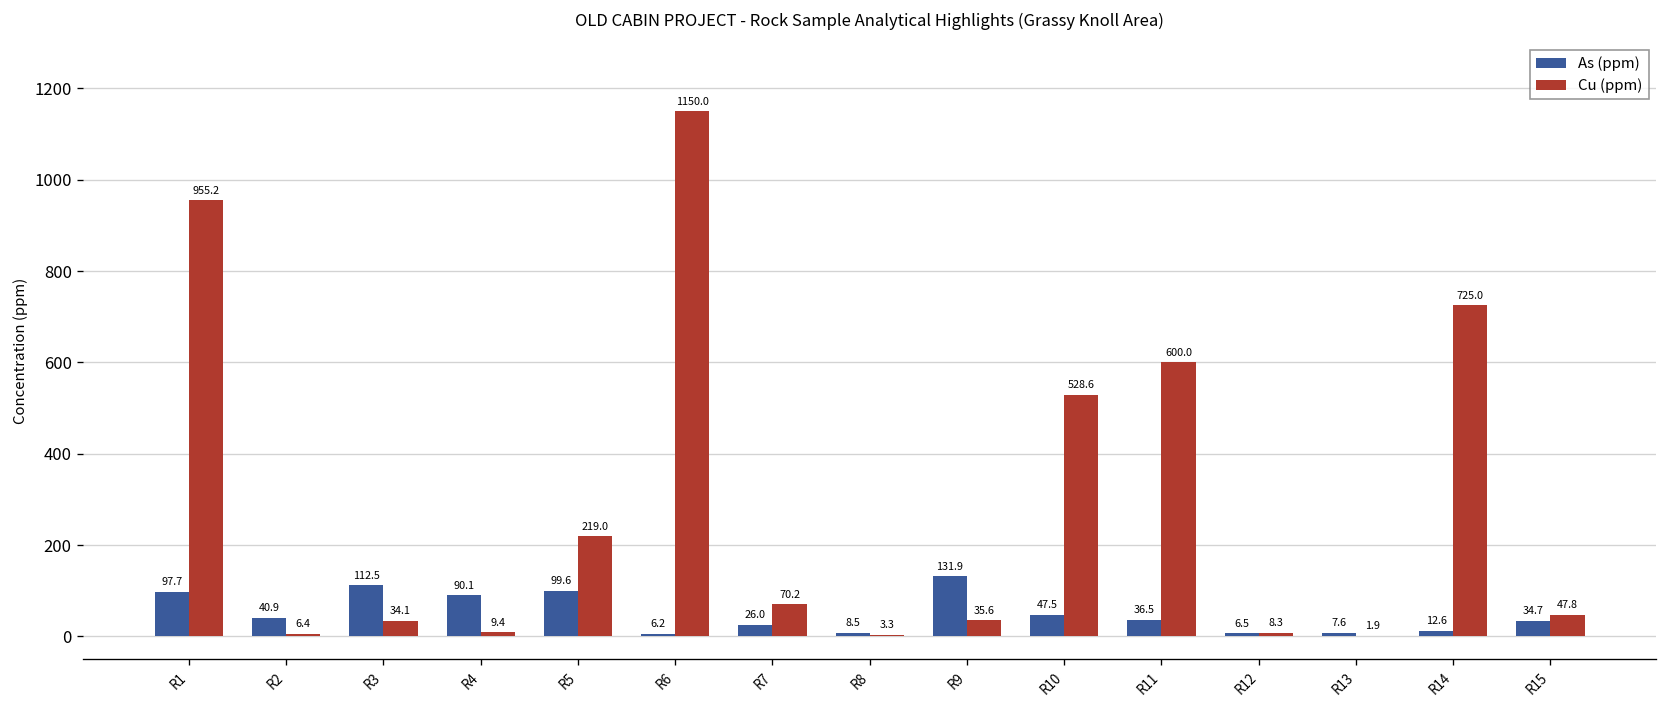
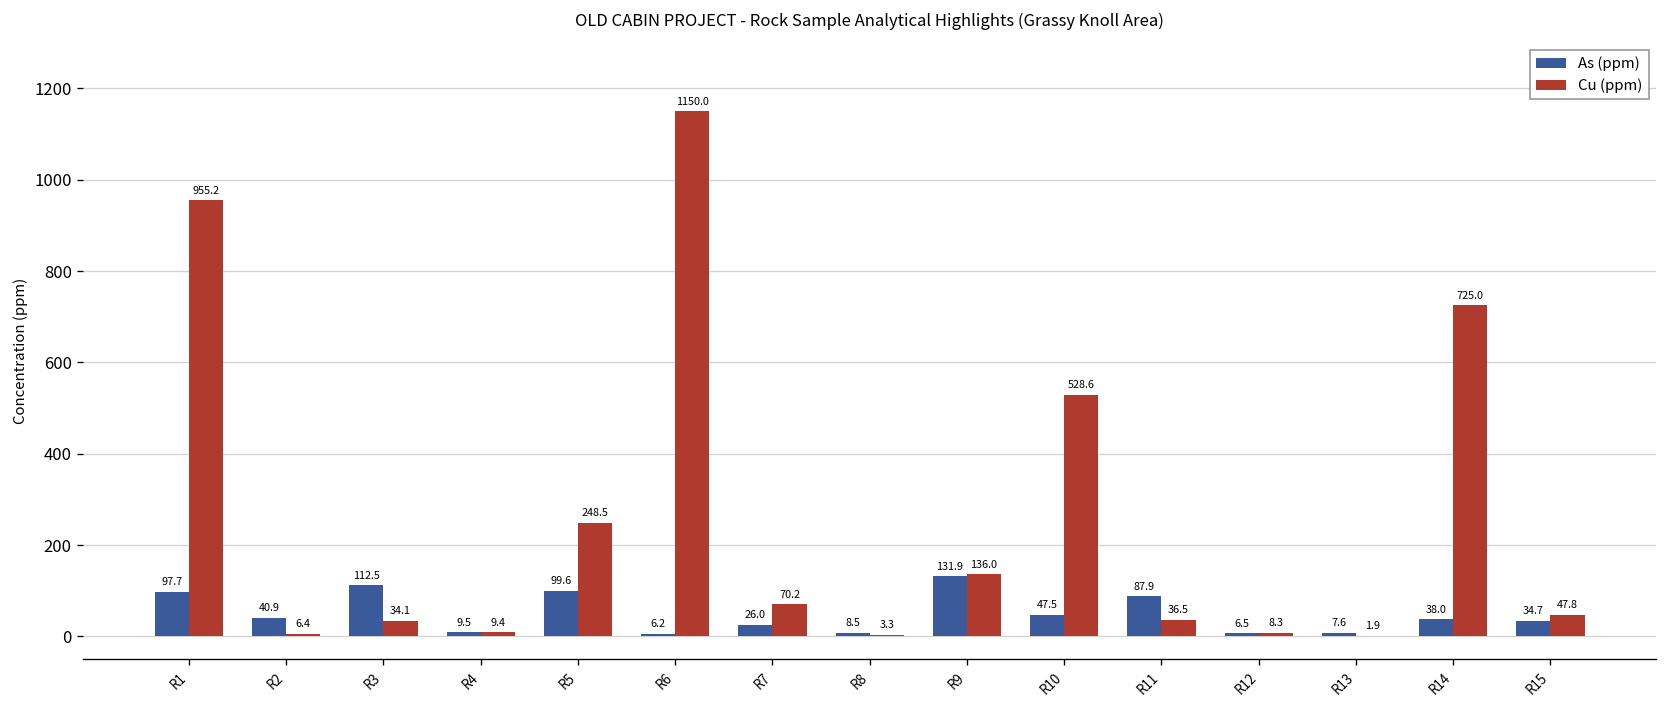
As (ppm), R4: 90.1 -> 9.5
Cu (ppm), R5: 219.0 -> 248.5
Cu (ppm), R9: 35.6 -> 136.0
As (ppm), R11: 36.5 -> 87.9
Cu (ppm), R11: 600.0 -> 36.5
As (ppm), R14: 12.6 -> 38.0
